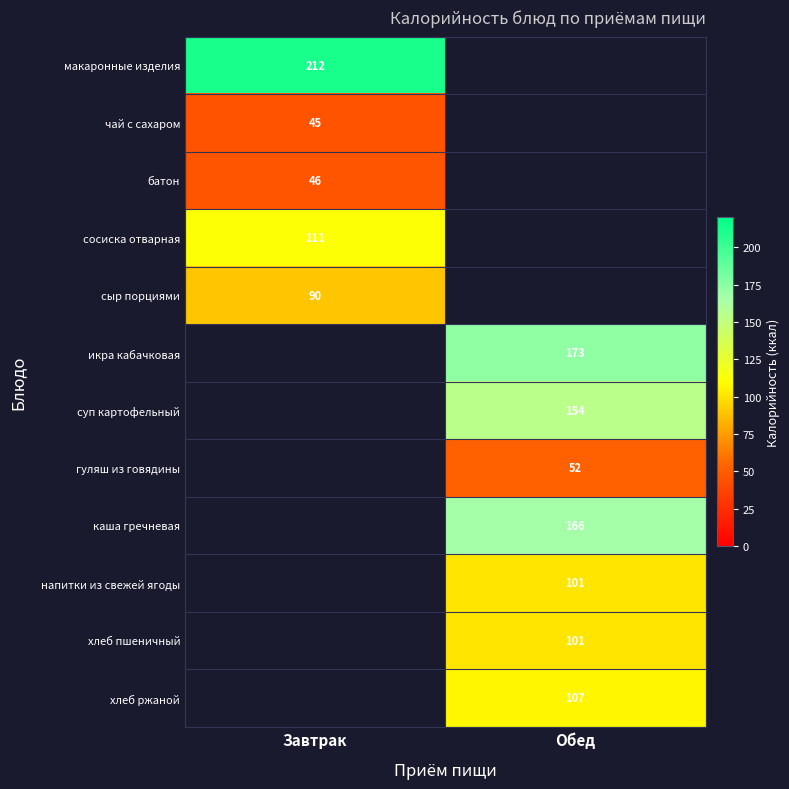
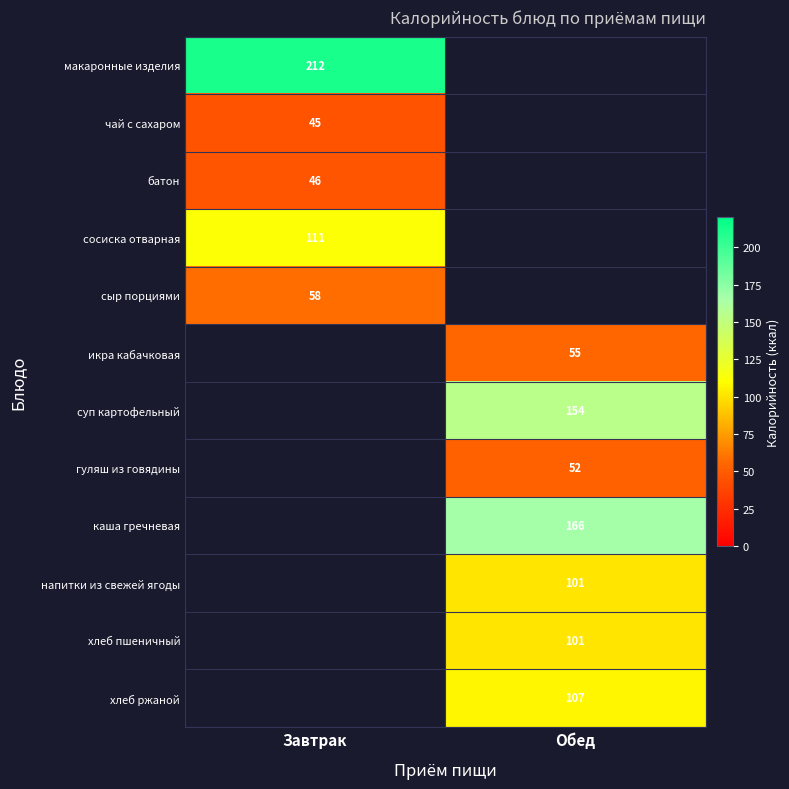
сыр порциями, Завтрак: 90 -> 58
икра кабачковая, Обед: 173 -> 55
